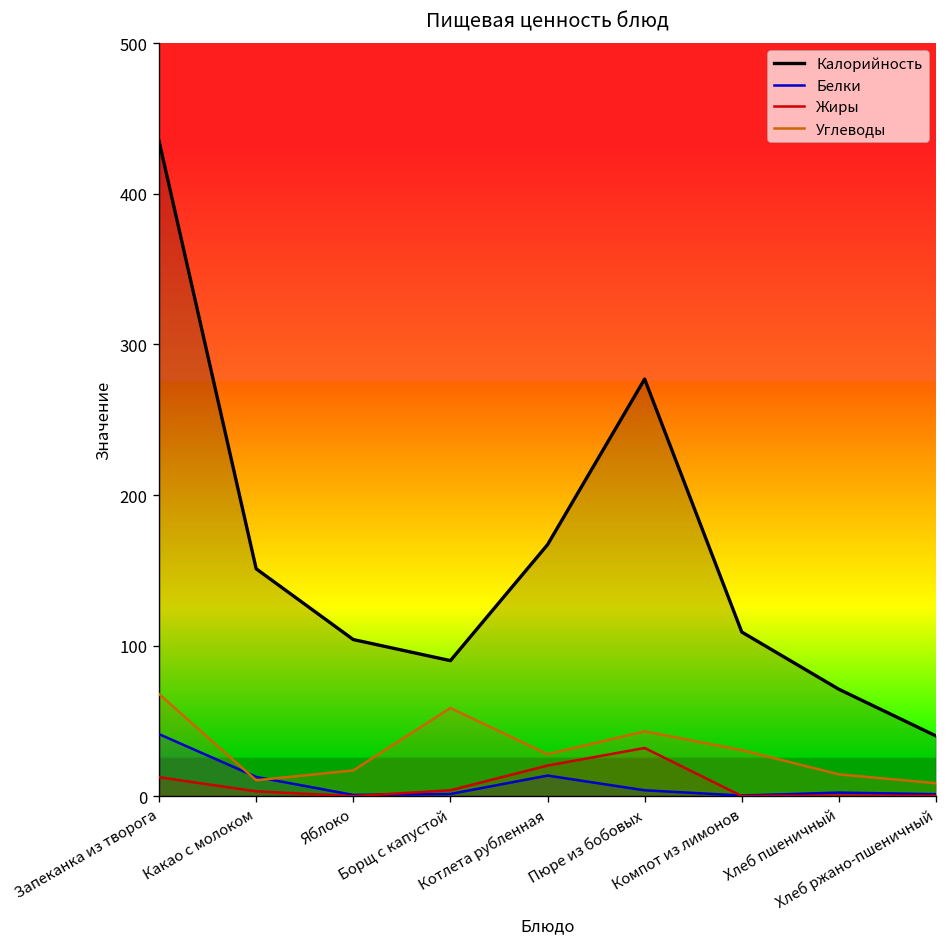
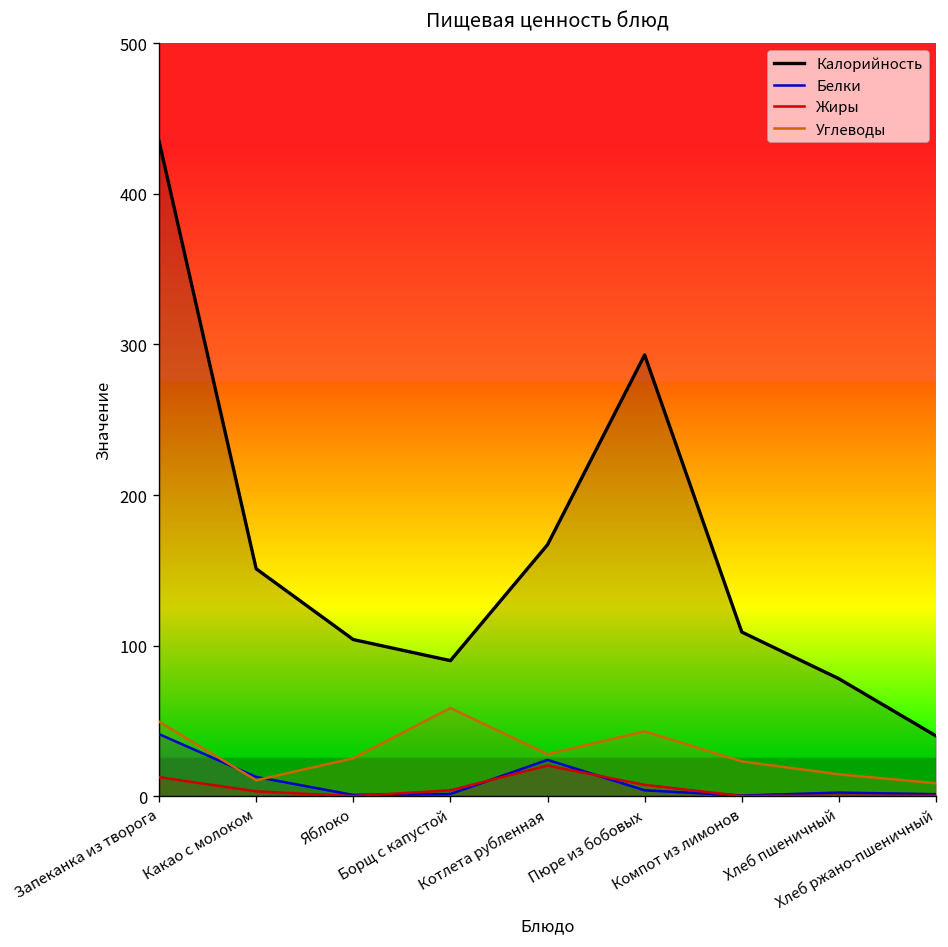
Углеводы, Запеканка из творога: 68 -> 50
Углеводы, Яблоко: 17 -> 25
Белки, Котлета рубленная: 14 -> 24
Калорийность, Пюре из бобовых: 277 -> 293
Жиры, Пюре из бобовых: 32 -> 8
Углеводы, Компот из лимонов: 31 -> 23
Калорийность, Хлеб пшеничный: 71 -> 78
